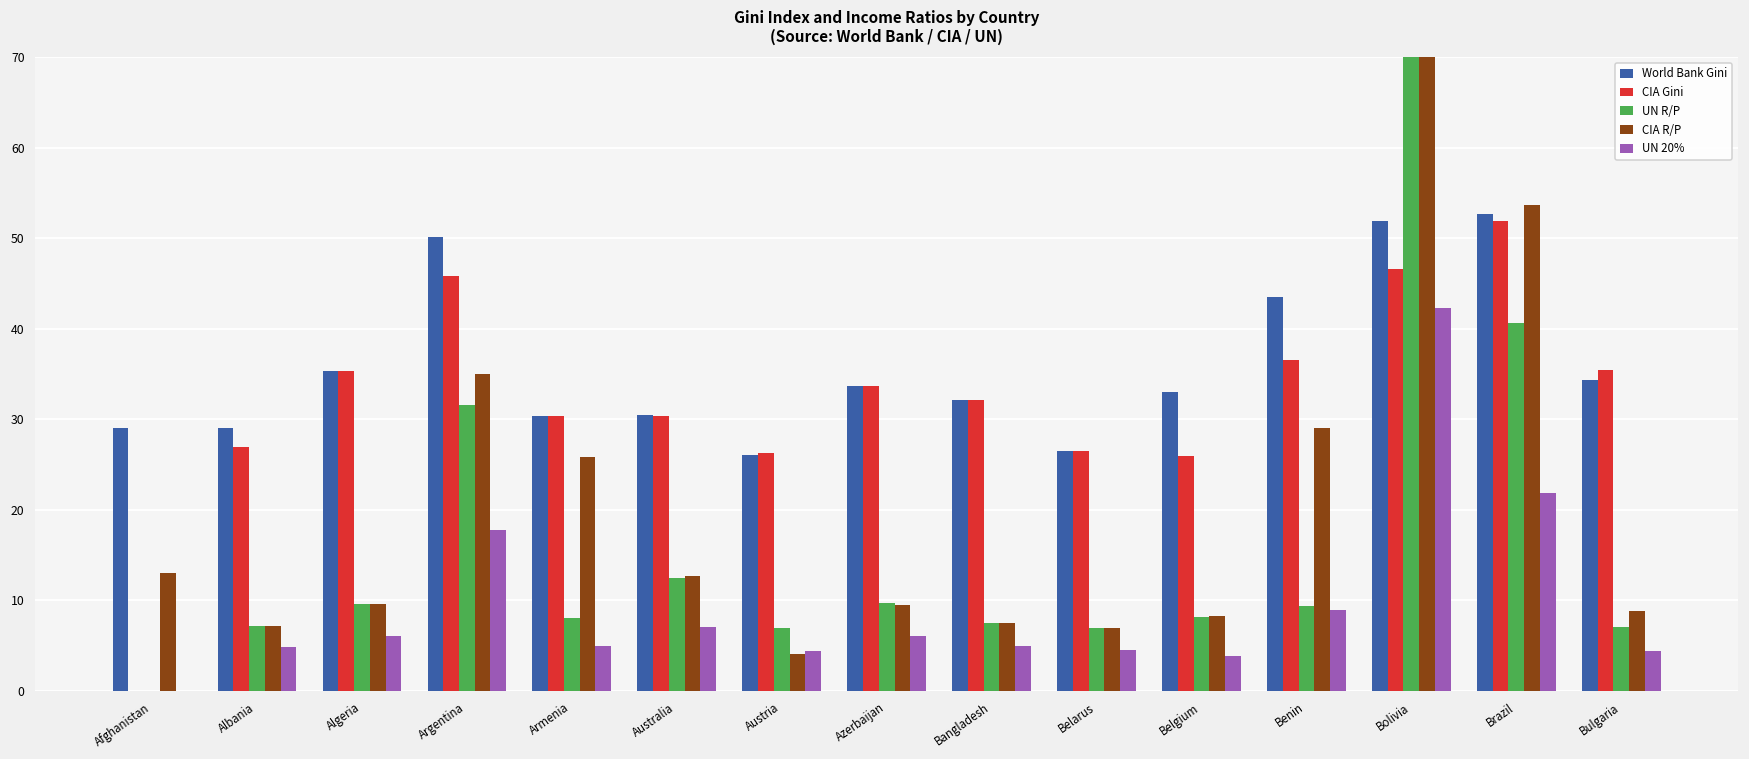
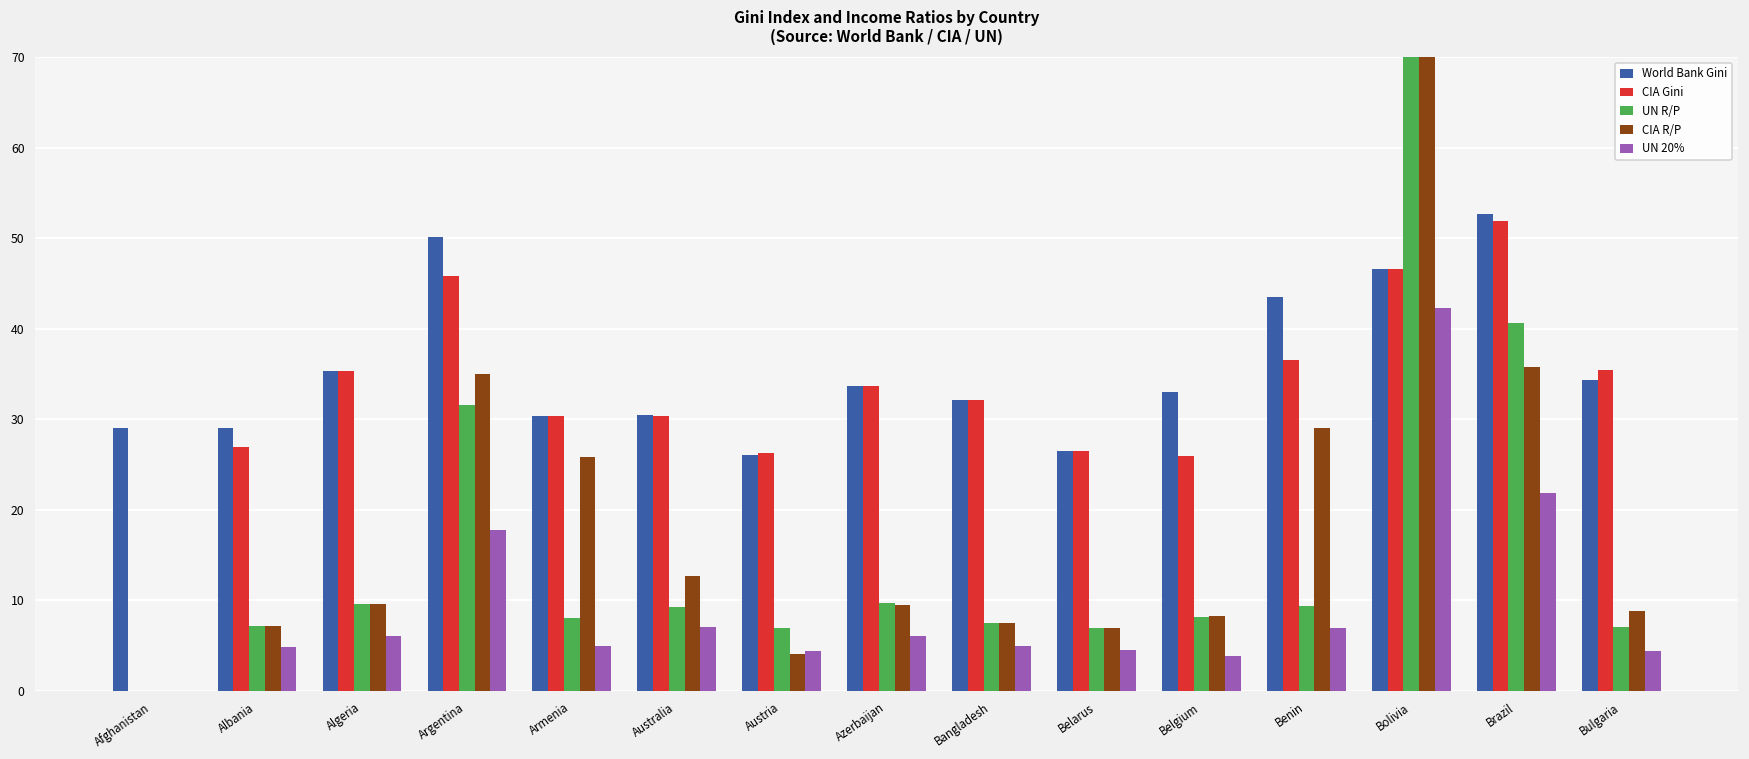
CIA R/P, Afghanistan: 13 -> 0
UN R/P, Australia: 13 -> 9
UN 20%, Benin: 9 -> 7
World Bank Gini, Bolivia: 52 -> 47
CIA R/P, Brazil: 54 -> 36
